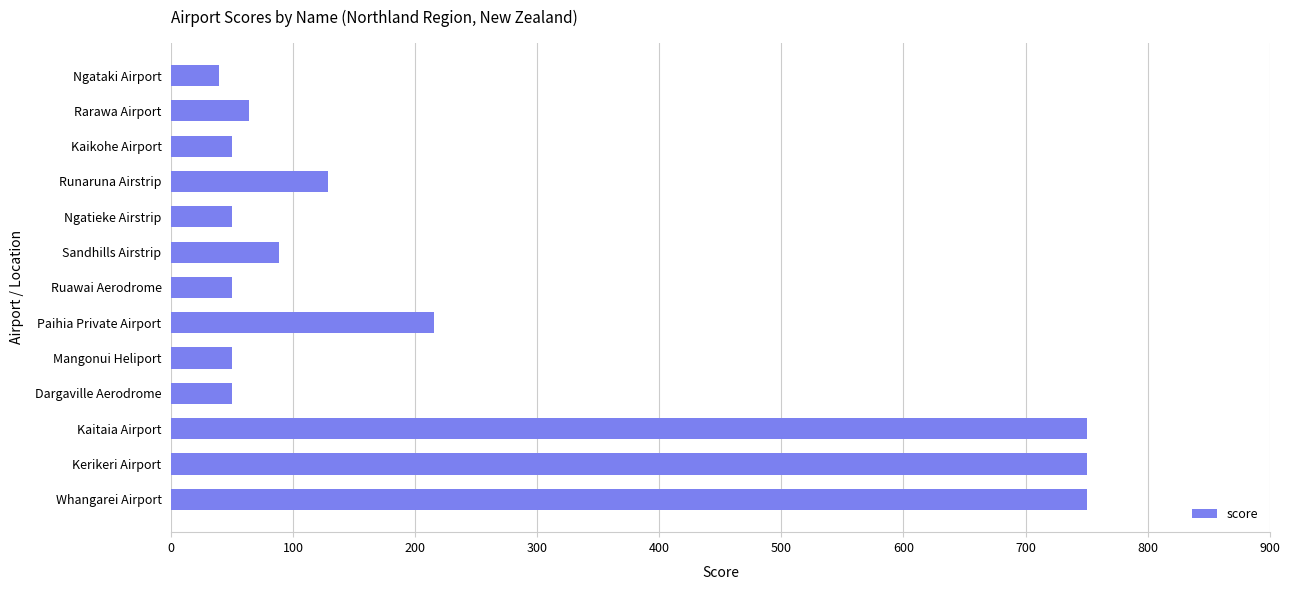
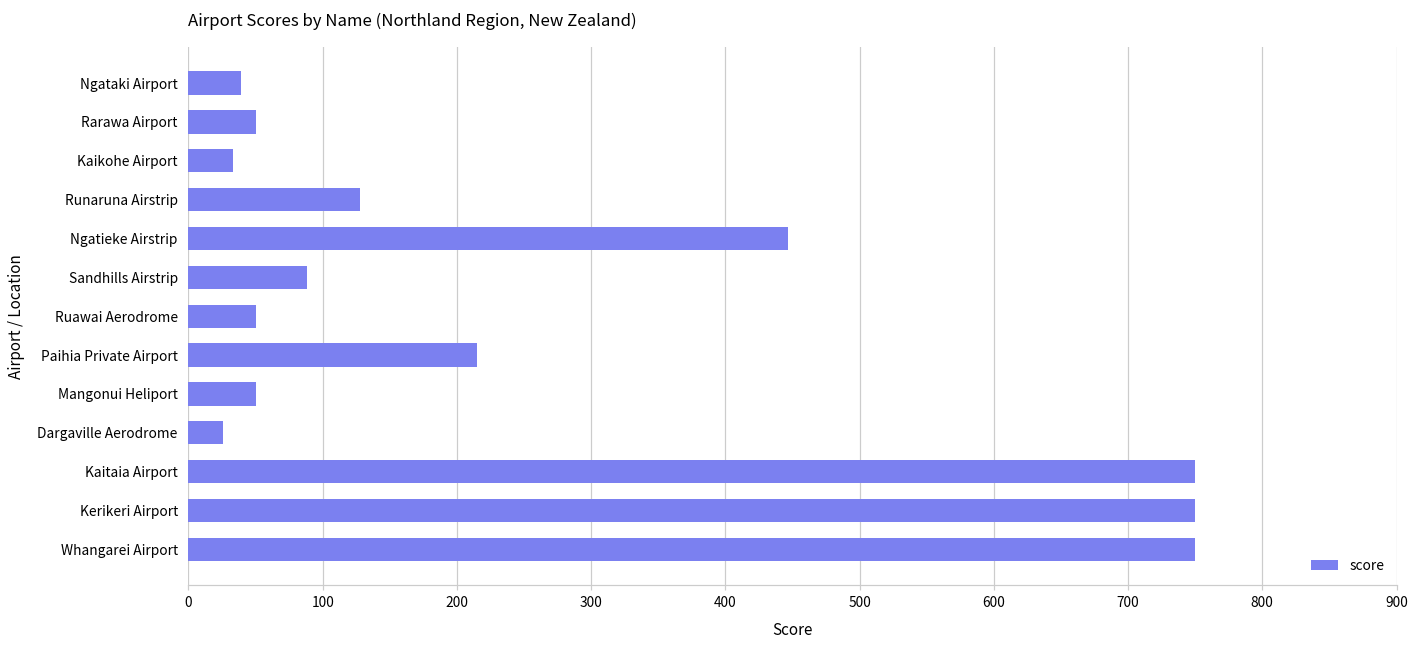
Rarawa Airport: 64 -> 50
Kaikohe Airport: 50 -> 33
Ngatieke Airstrip: 50 -> 447
Dargaville Aerodrome: 50 -> 26
